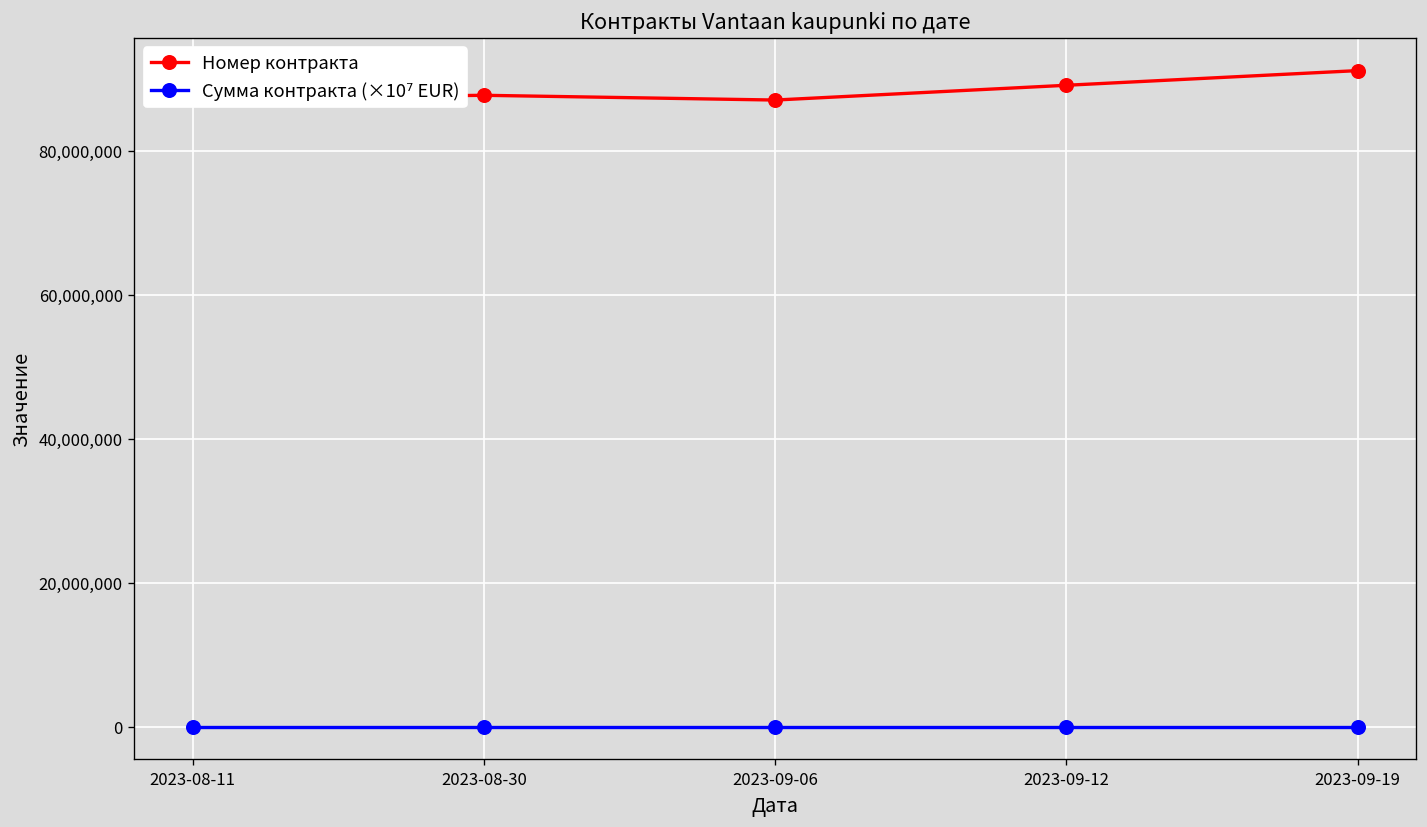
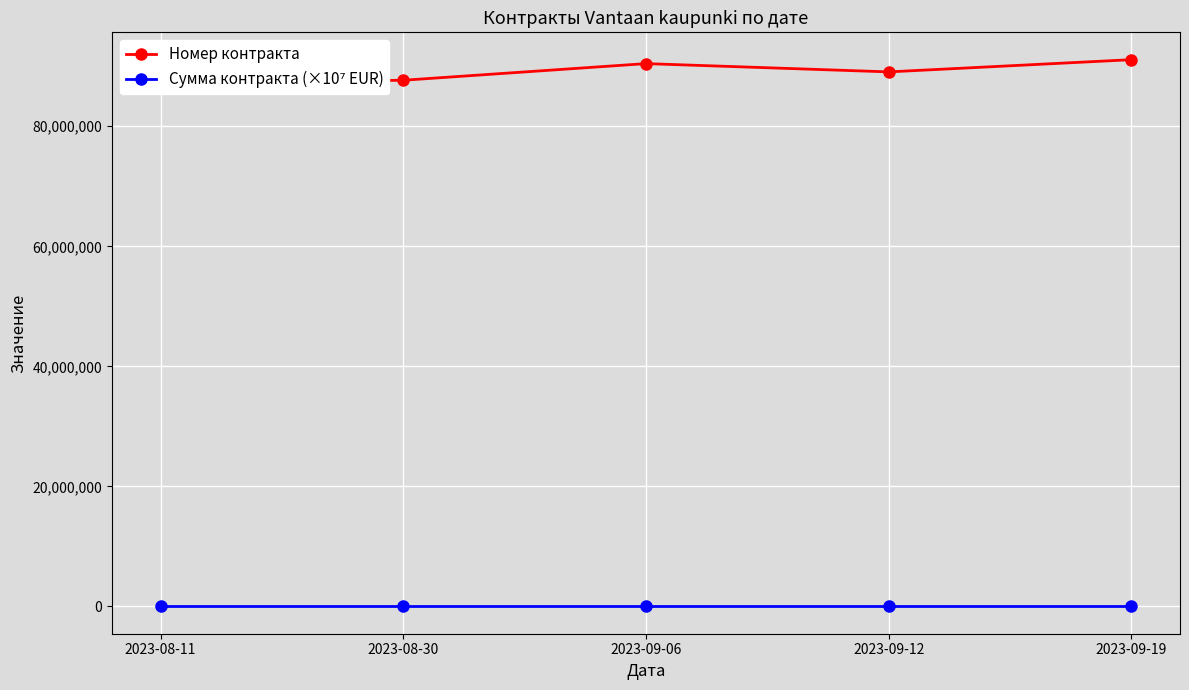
Номер контракта, 2023-09-06: 87,000,000 -> 90,000,000
